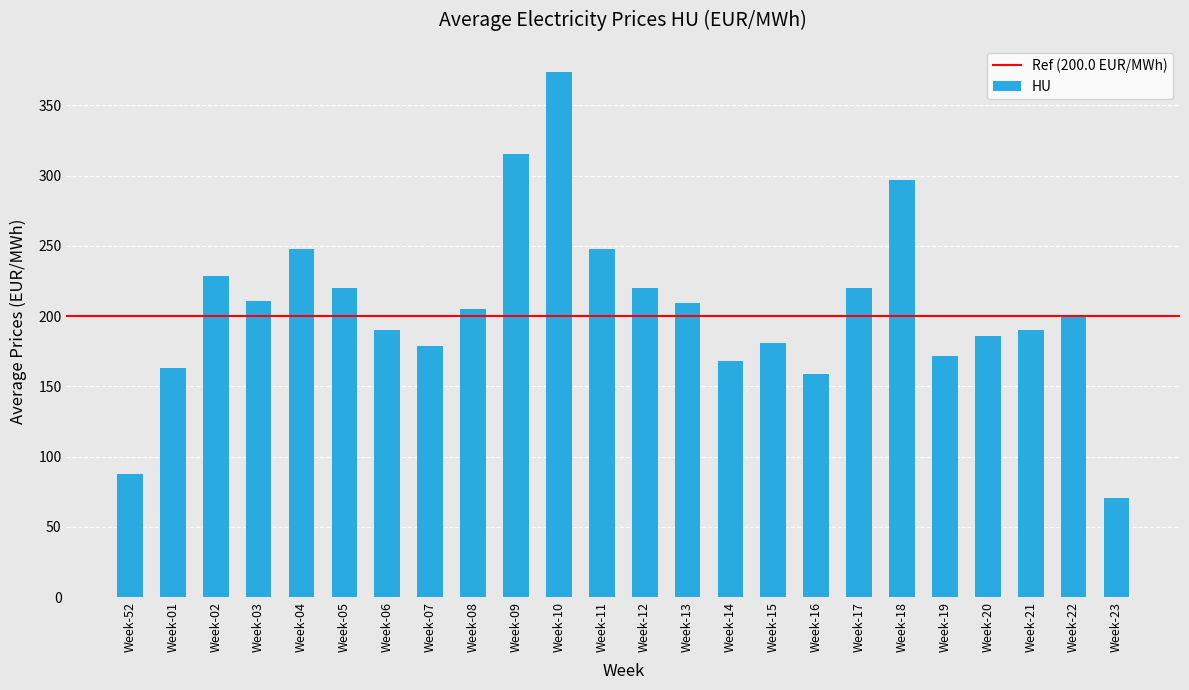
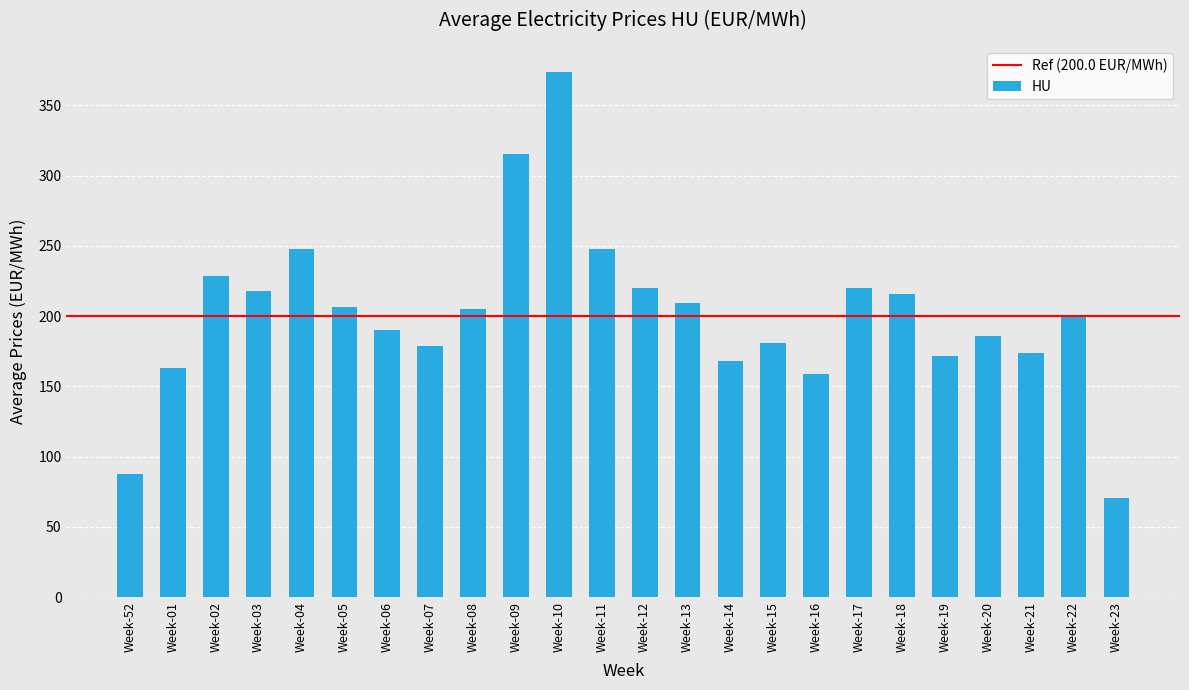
Week-03: 211 -> 218
Week-05: 220 -> 206
Week-18: 297 -> 215
Week-21: 190 -> 174
